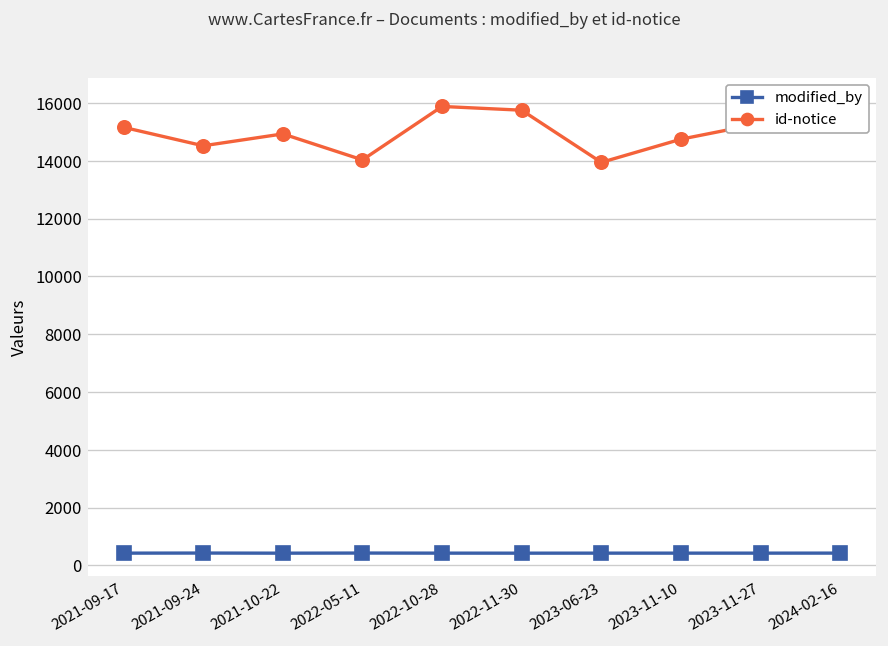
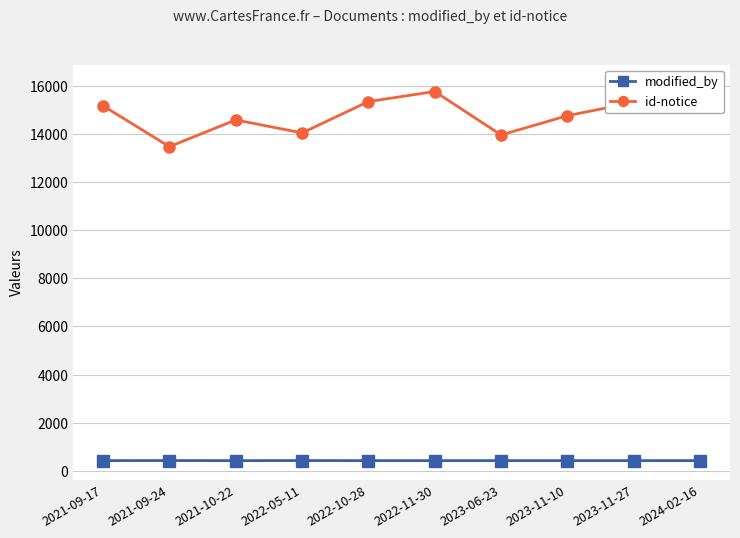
id-notice, 2021-09-24: 14500 -> 13500
id-notice, 2021-10-22: 14900 -> 14600
id-notice, 2022-10-28: 15900 -> 15300
